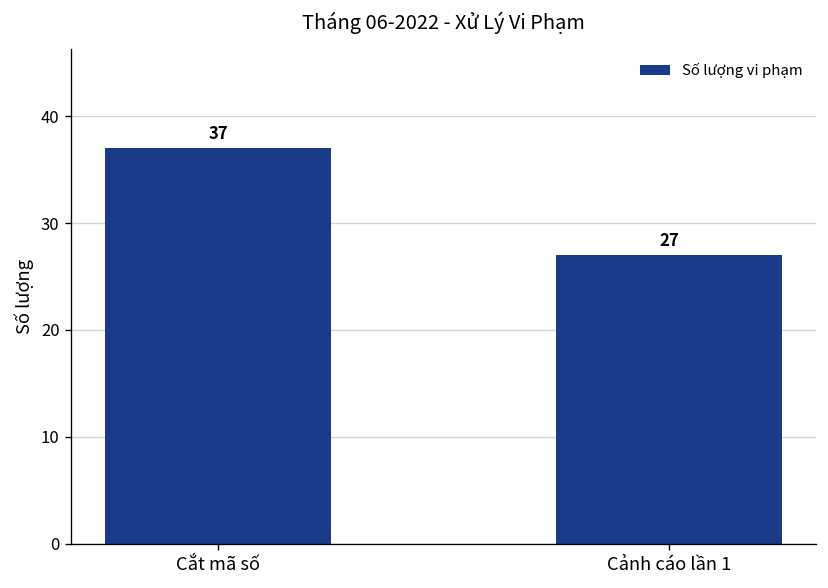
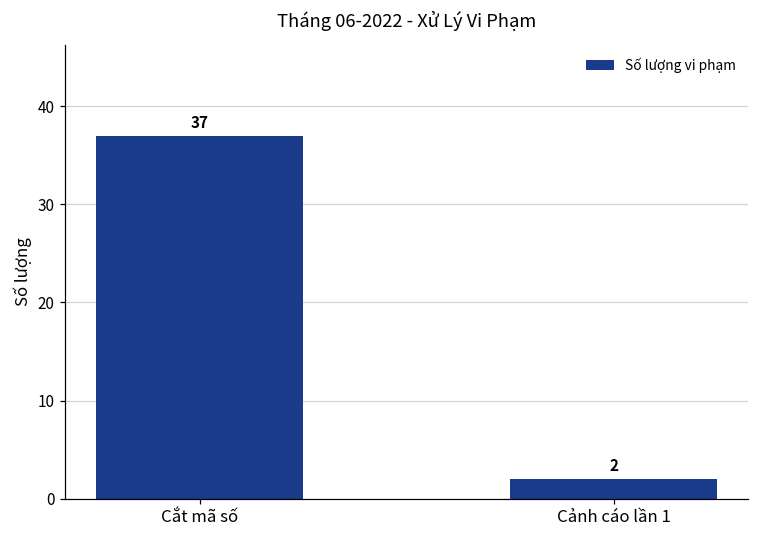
Cảnh cáo lần 1: 27 -> 2
